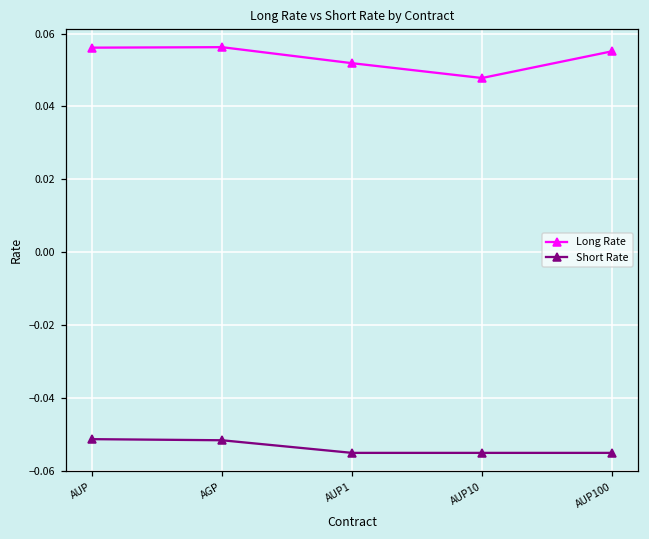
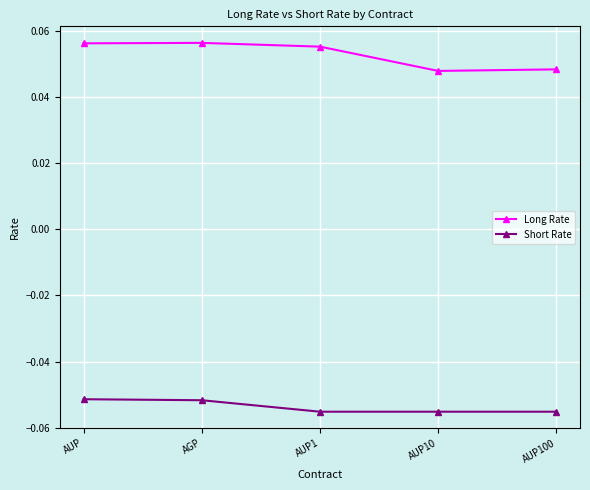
Long Rate, AUP1: 0.052 -> 0.055
Long Rate, AUP100: 0.055 -> 0.048
